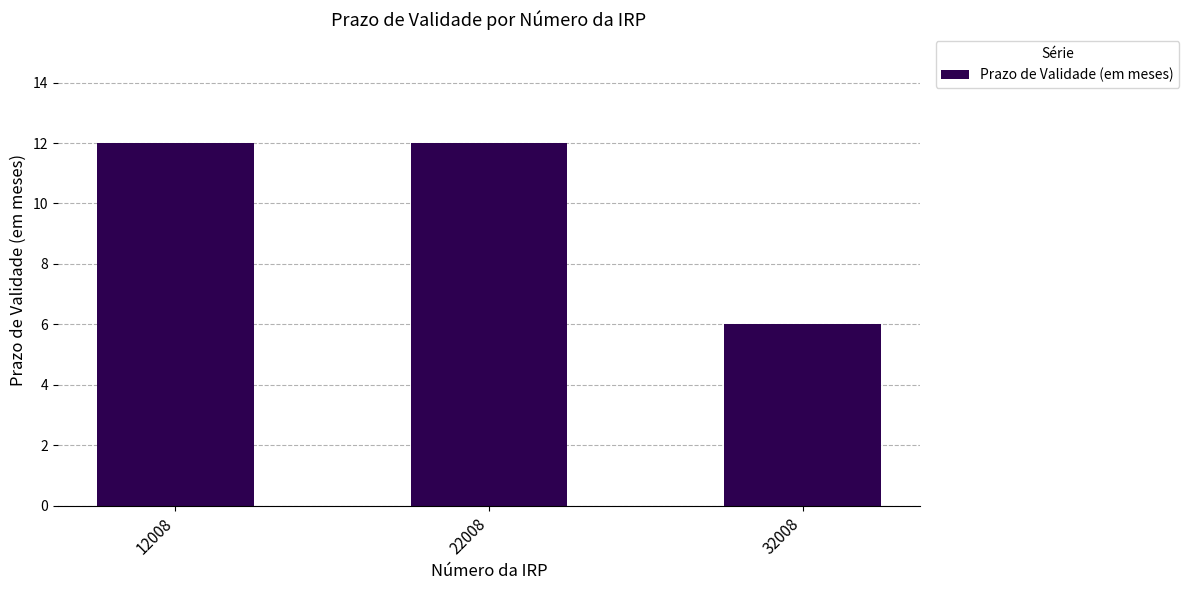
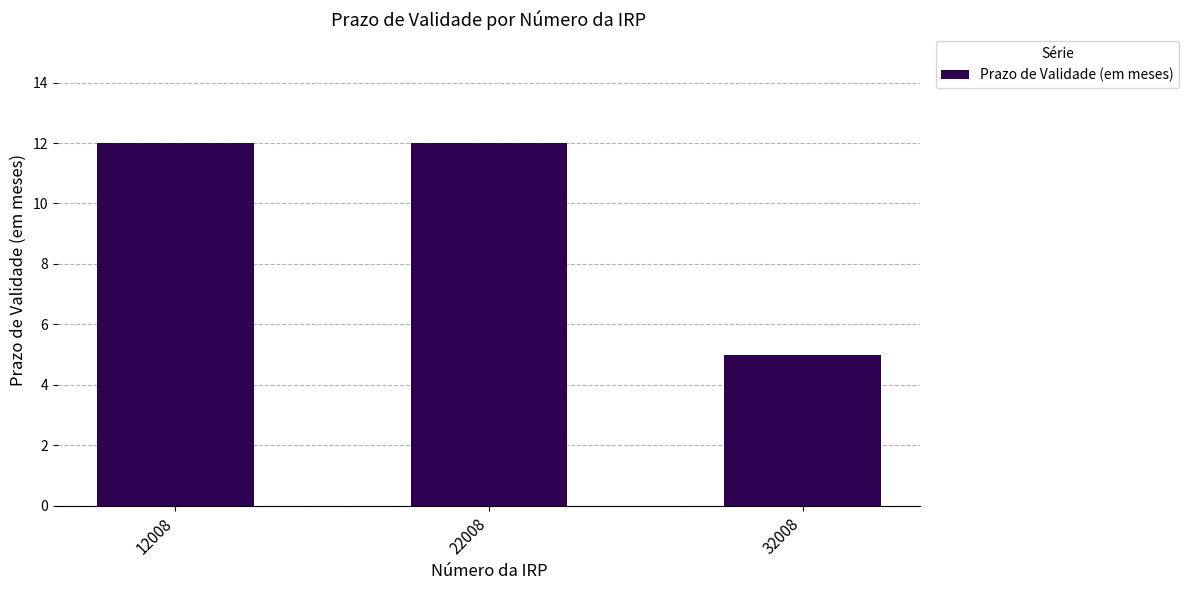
32008: 6 -> 5
